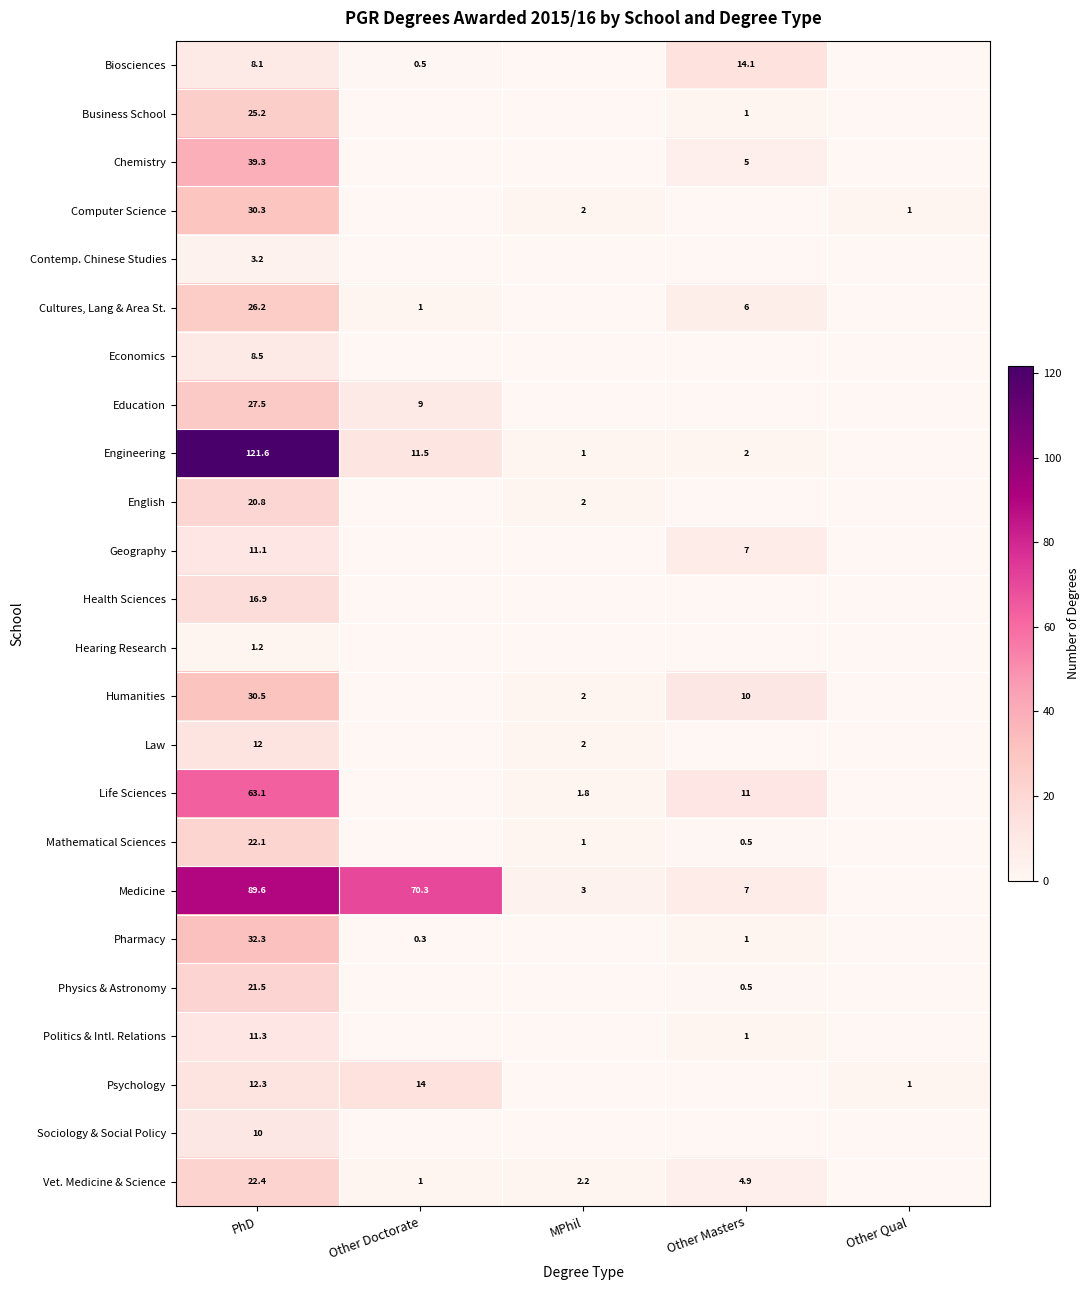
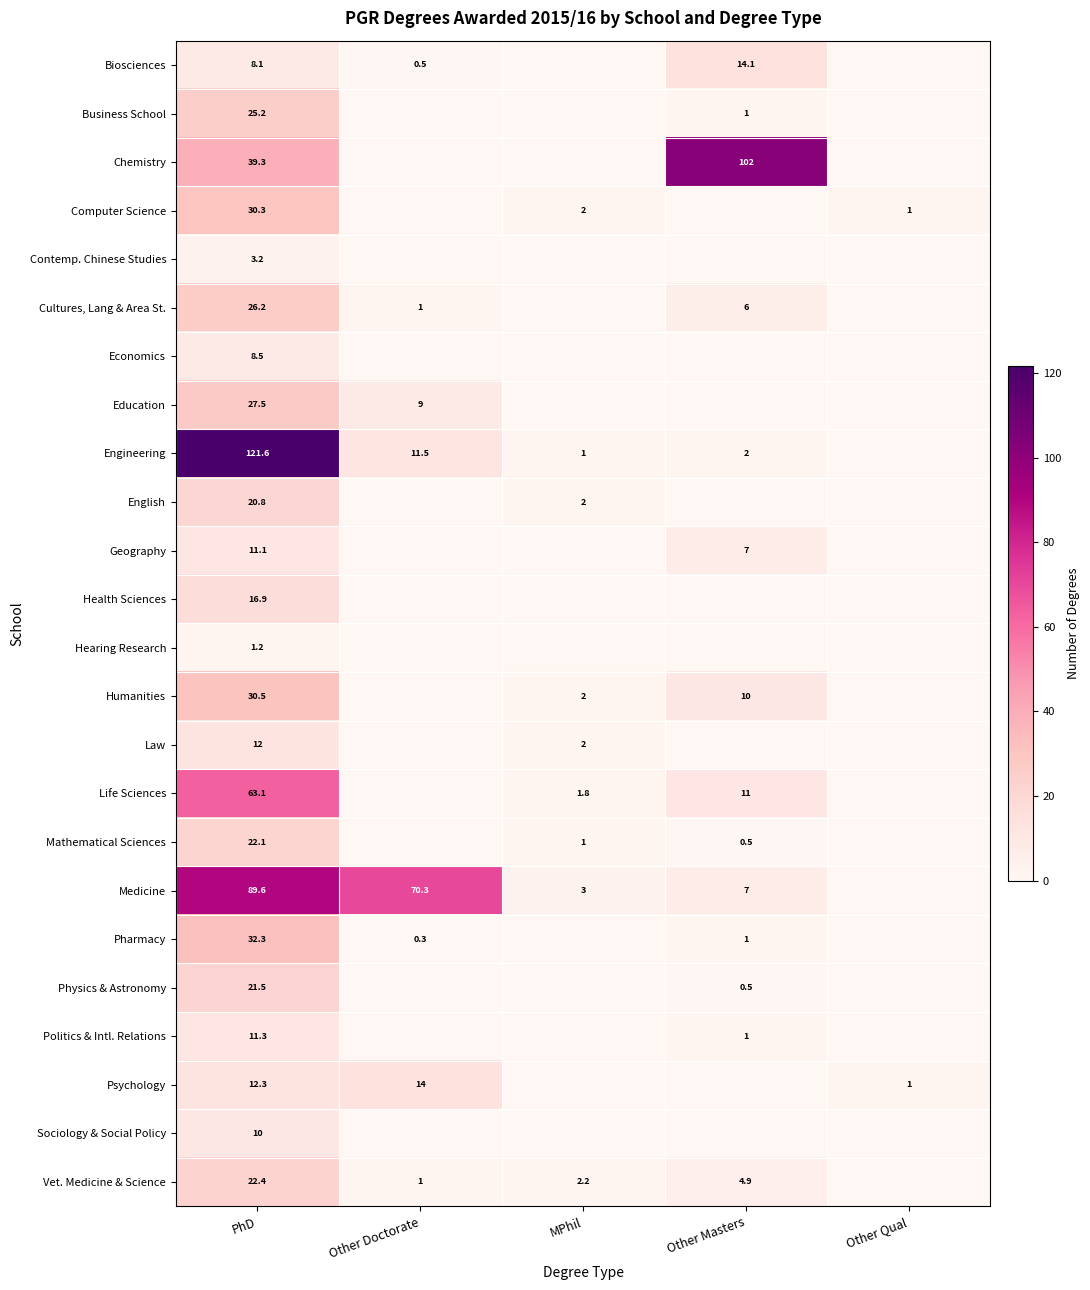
Chemistry, Other Masters: 5 -> 102
